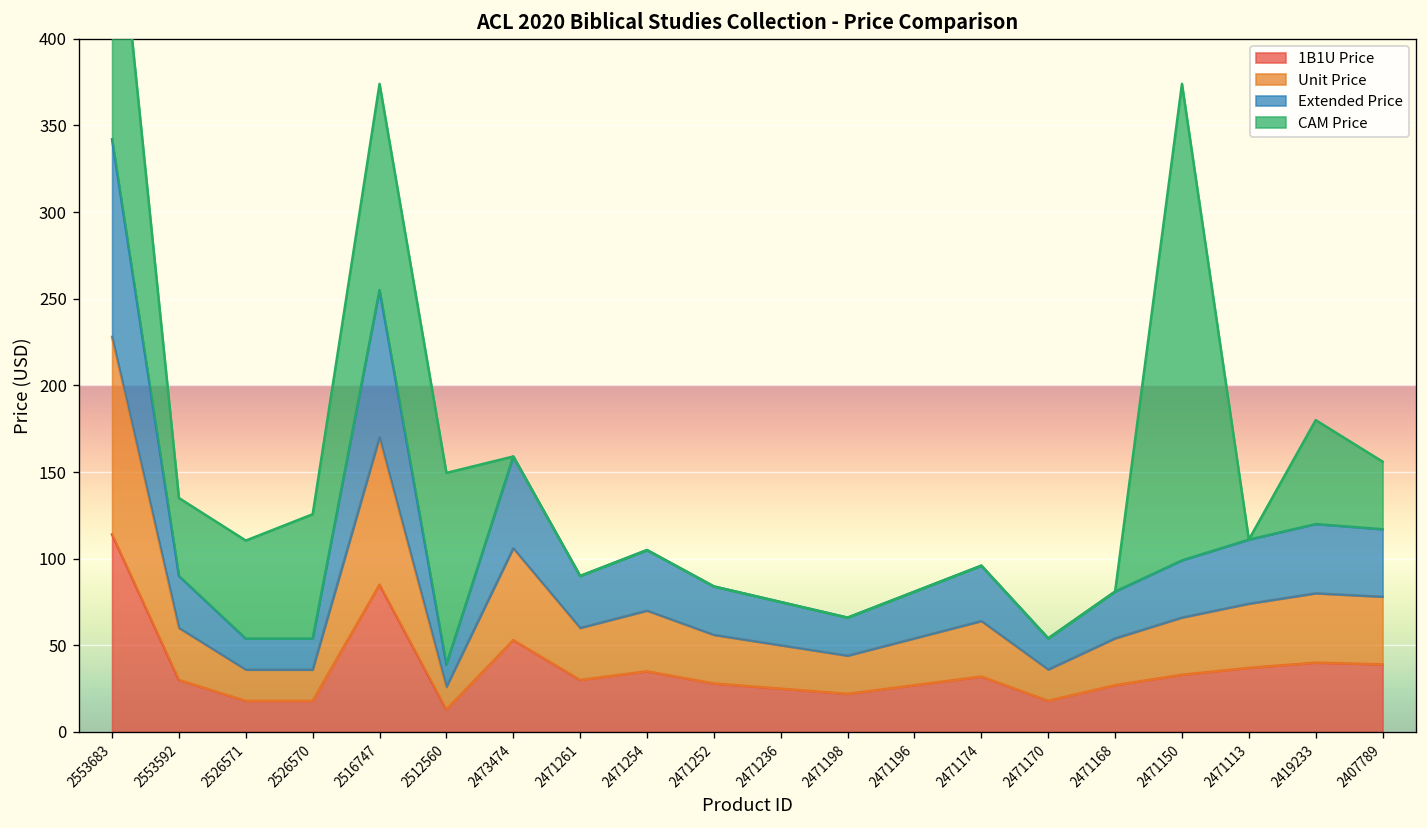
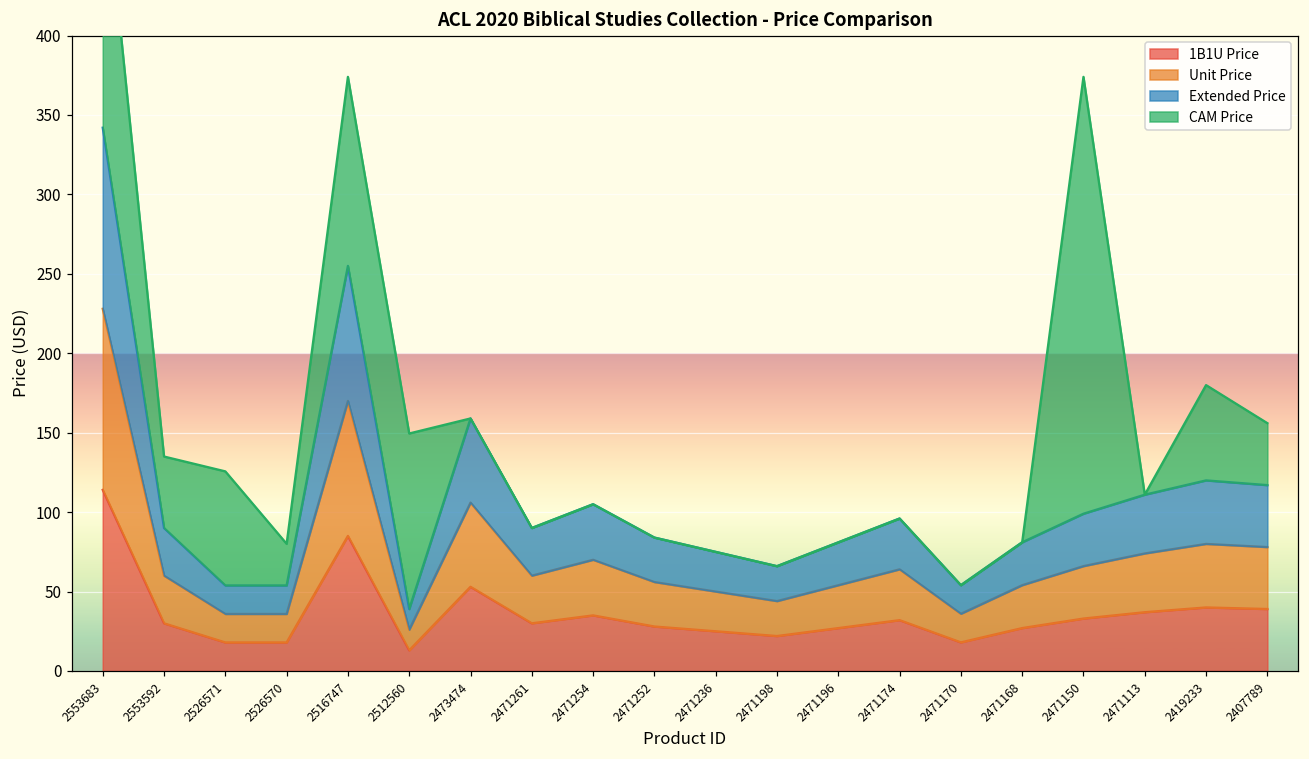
CAM Price, 2526571: 57 -> 72
CAM Price, 2526570: 72 -> 26
